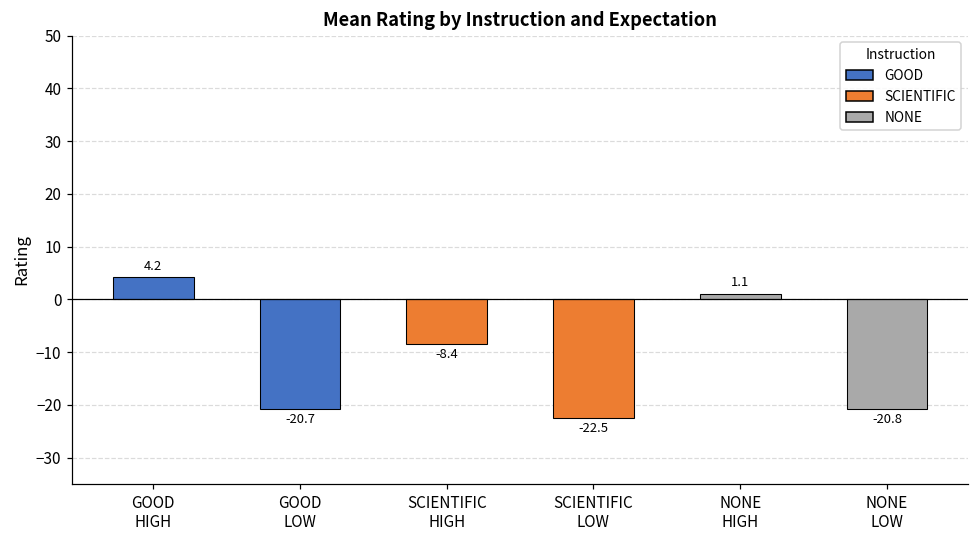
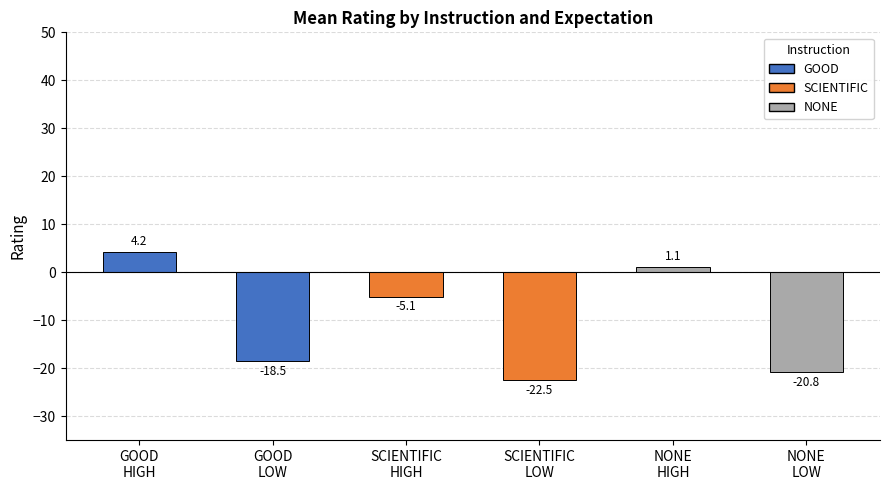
GOOD LOW: -20.7 -> -18.5
SCIENTIFIC HIGH: -8.4 -> -5.1
